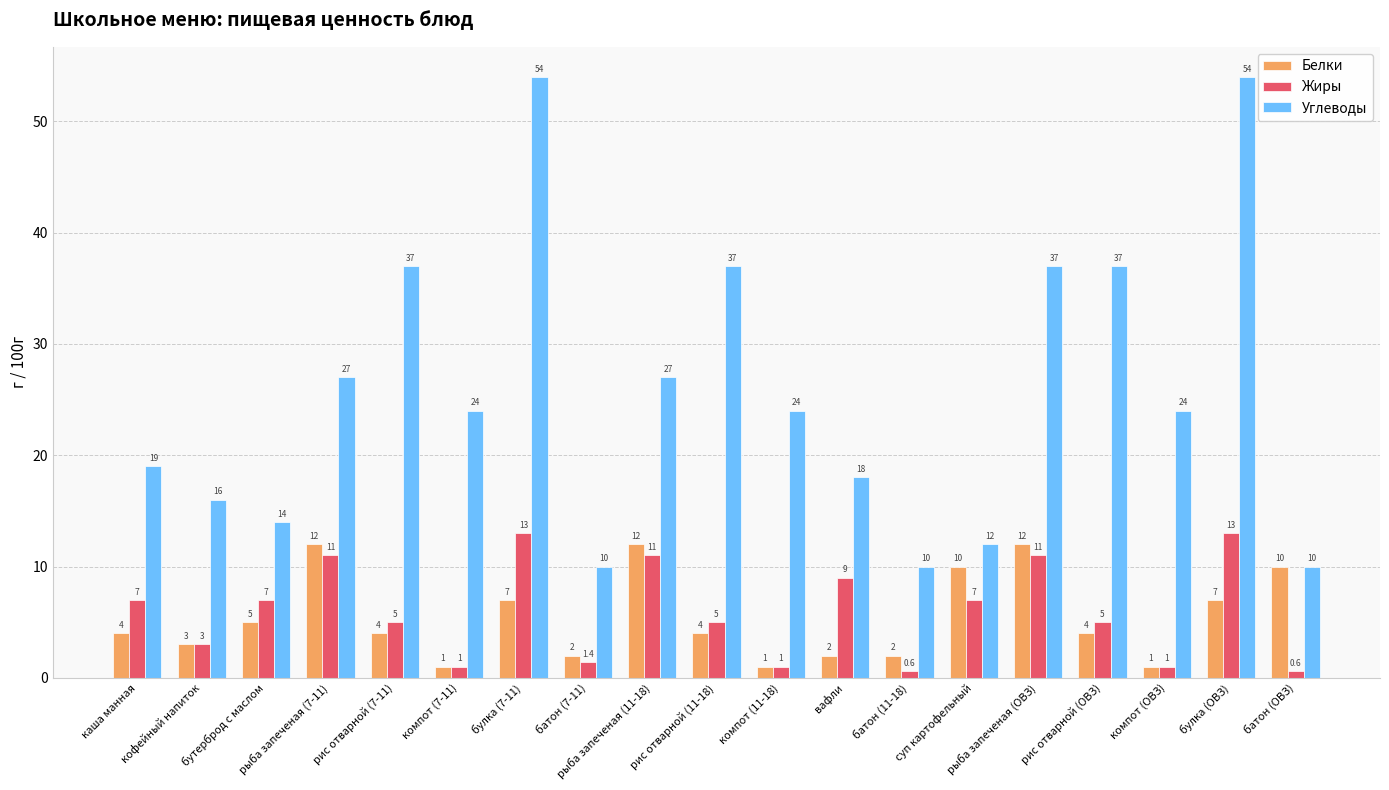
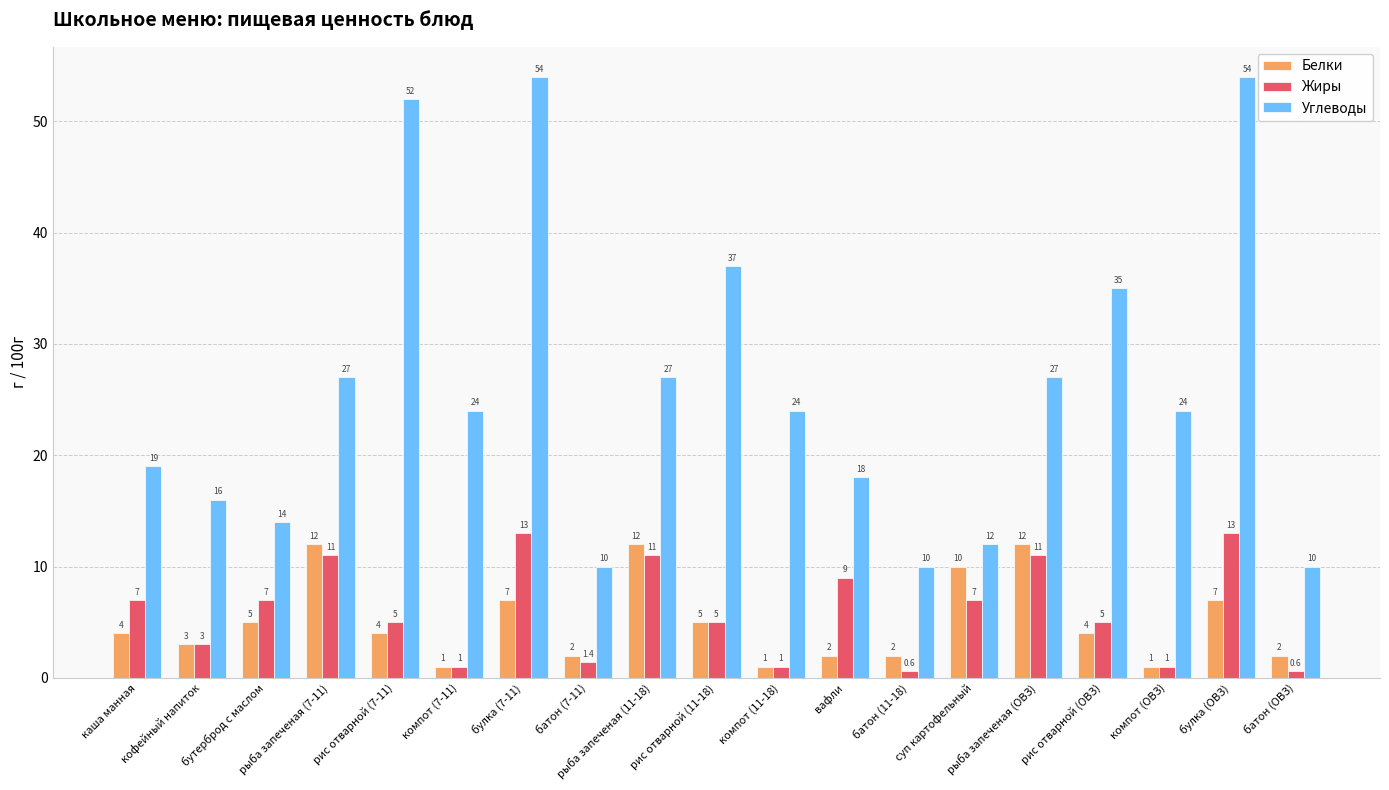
Углеводы, рис отварной (7-11): 37 -> 52
Белки, рис отварной (11-18): 4 -> 5
Углеводы, рыба запеченая (ОВЗ): 37 -> 27
Углеводы, рис отварной (ОВЗ): 37 -> 35
Белки, батон (ОВЗ): 10 -> 2
